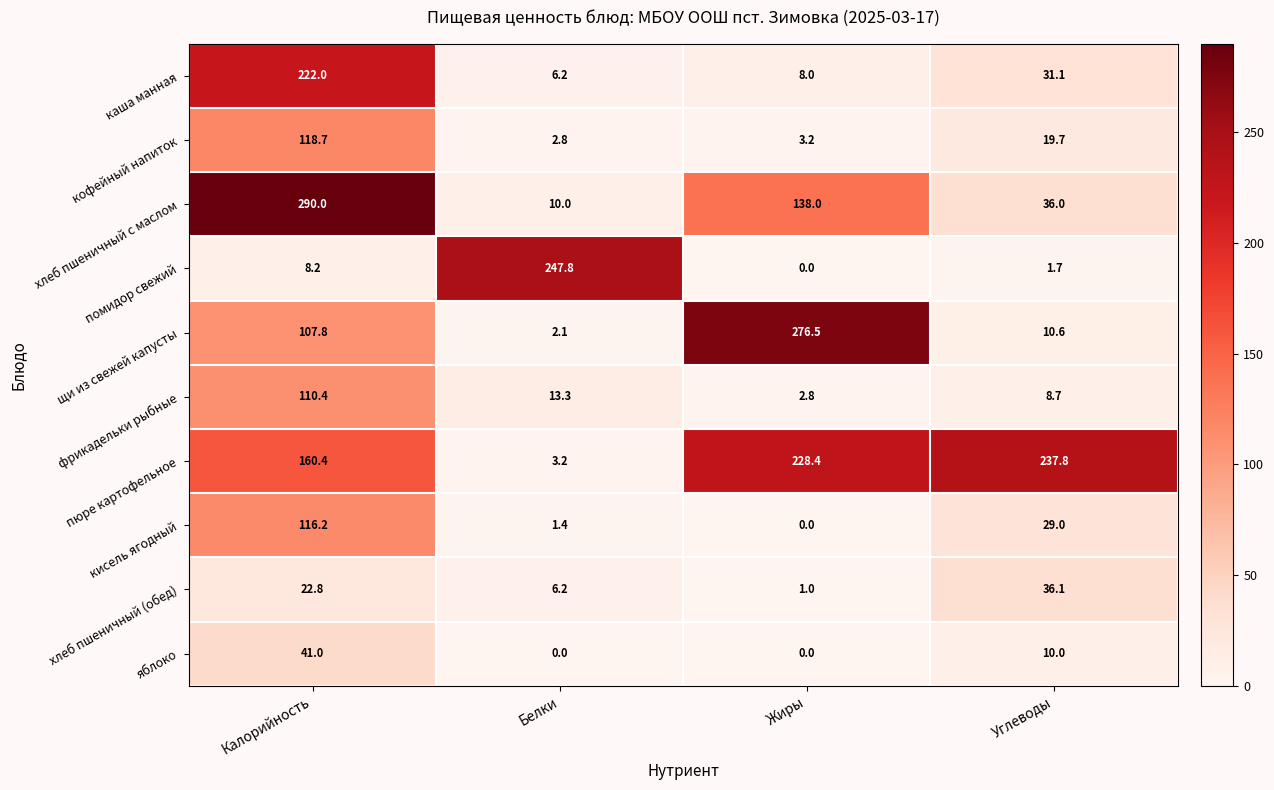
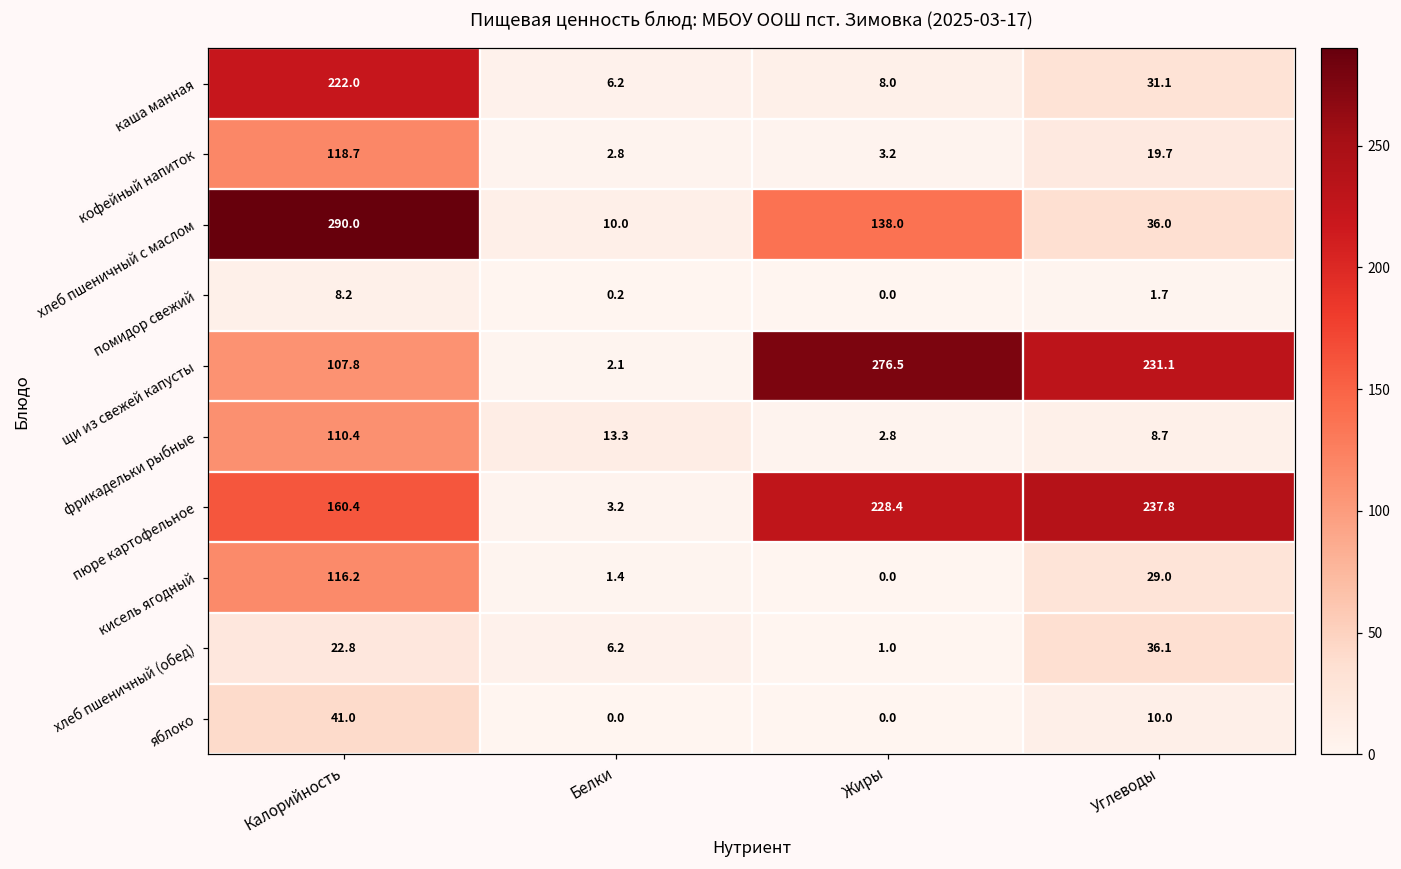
помидор свежий, Белки: 247.8 -> 0.2
щи из свежей капусты, Углеводы: 10.6 -> 231.1
